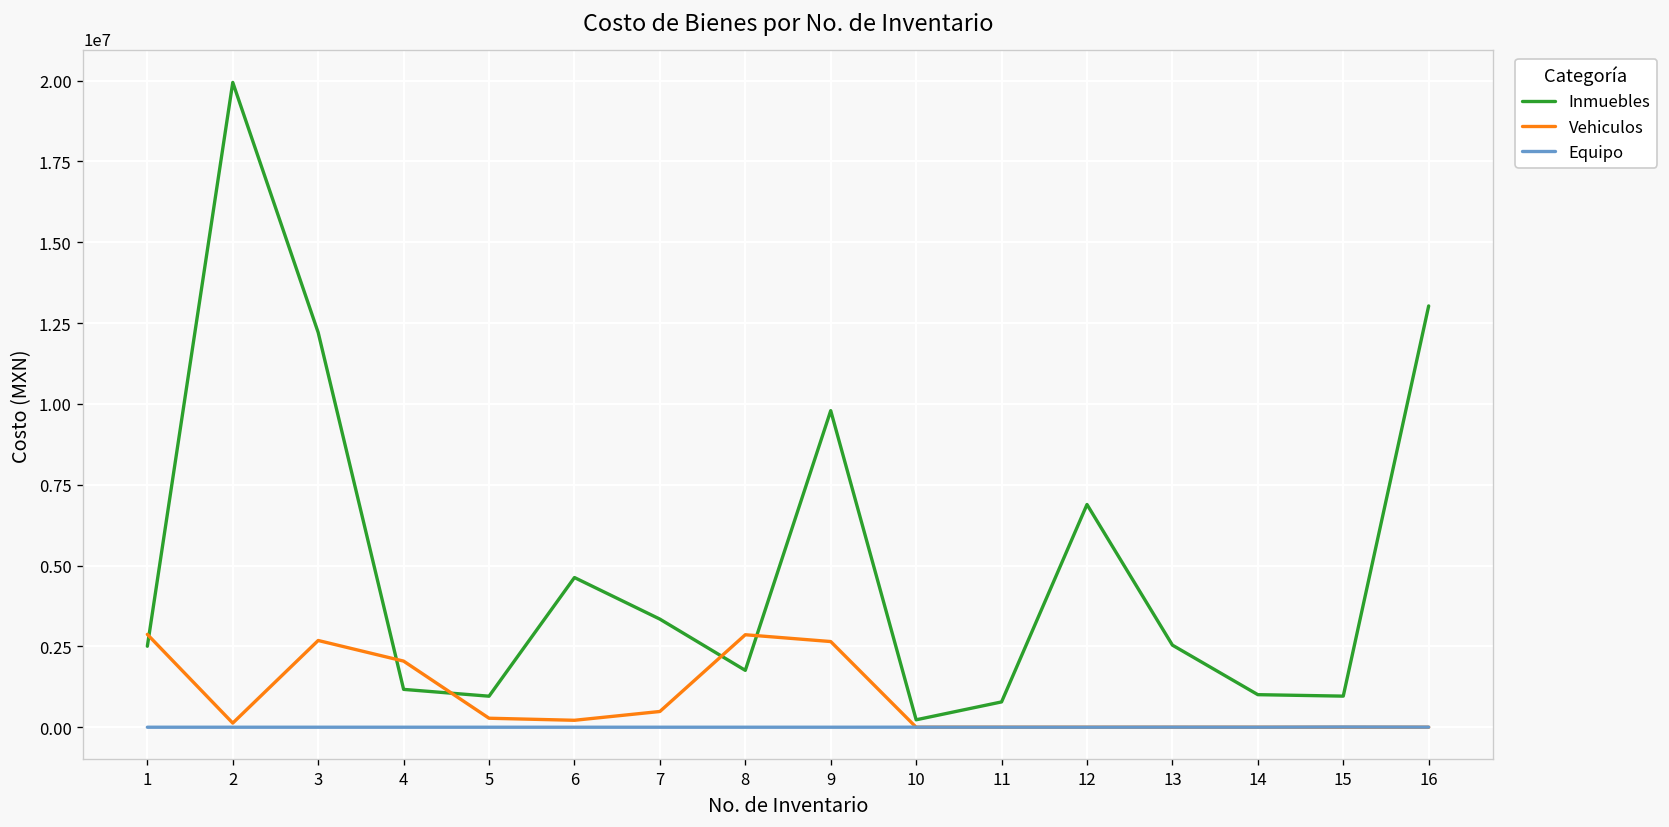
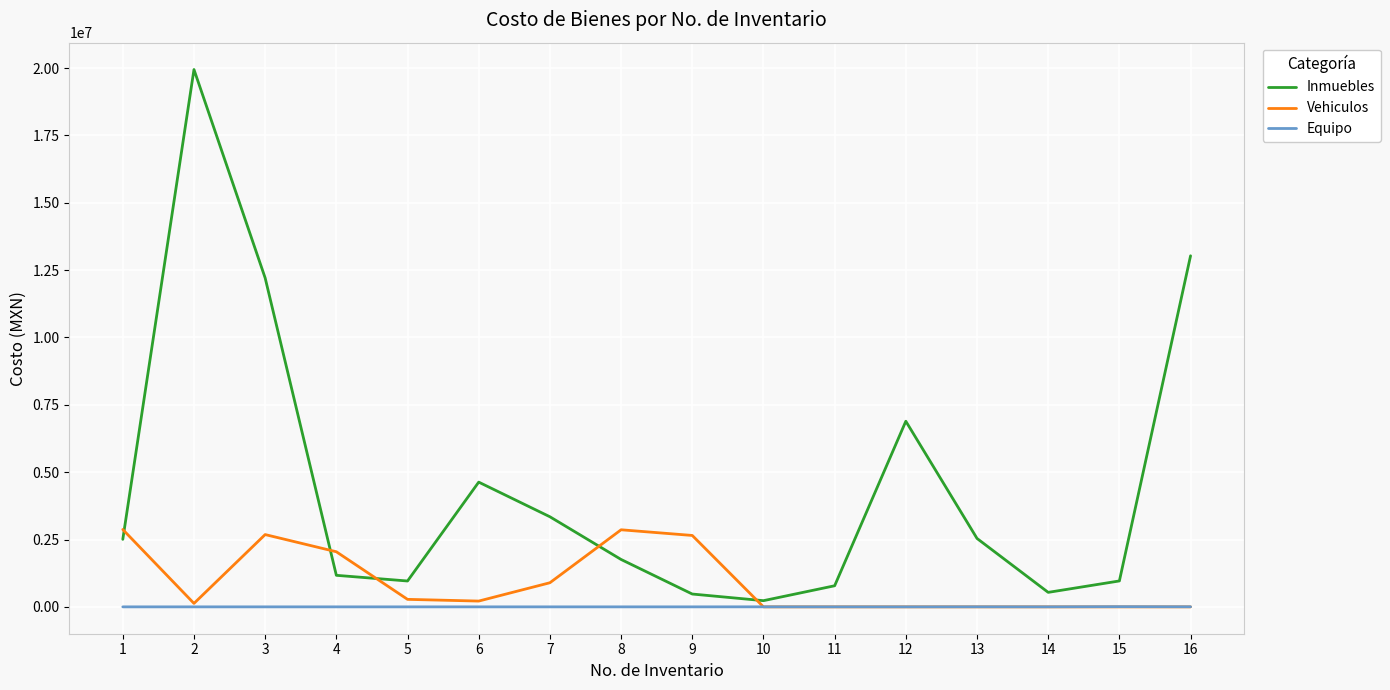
Vehiculos, 7: 500000 -> 900000
Inmuebles, 9: 9800000 -> 500000
Inmuebles, 14: 1000000 -> 500000
